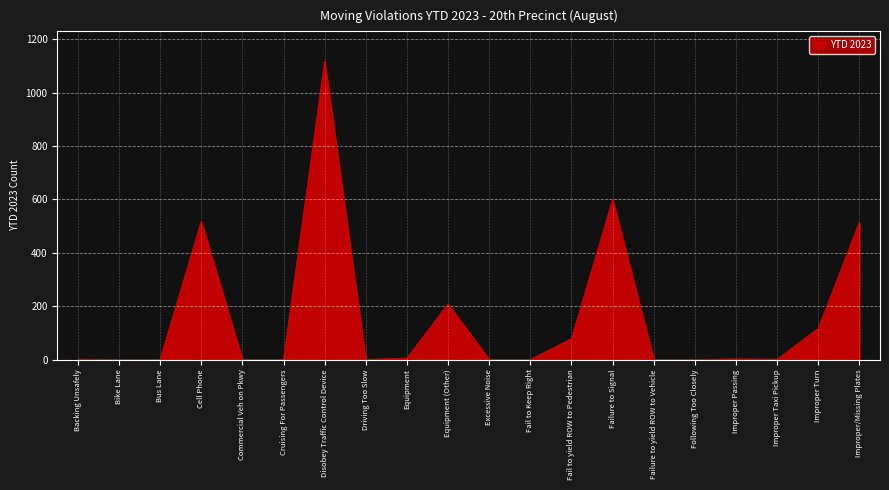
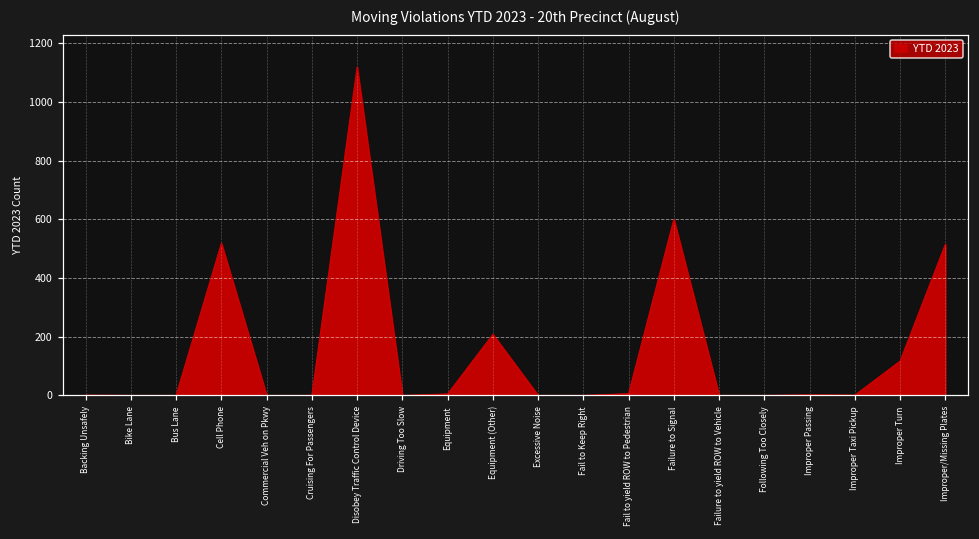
Fail to yield ROW to Pedestrian: 80 -> 10
